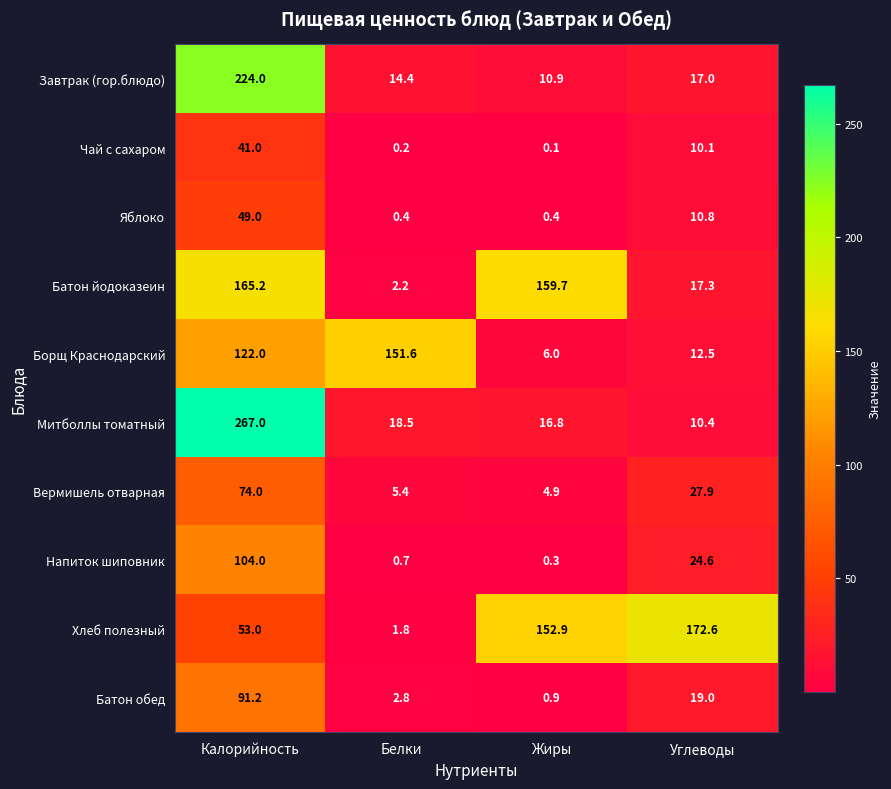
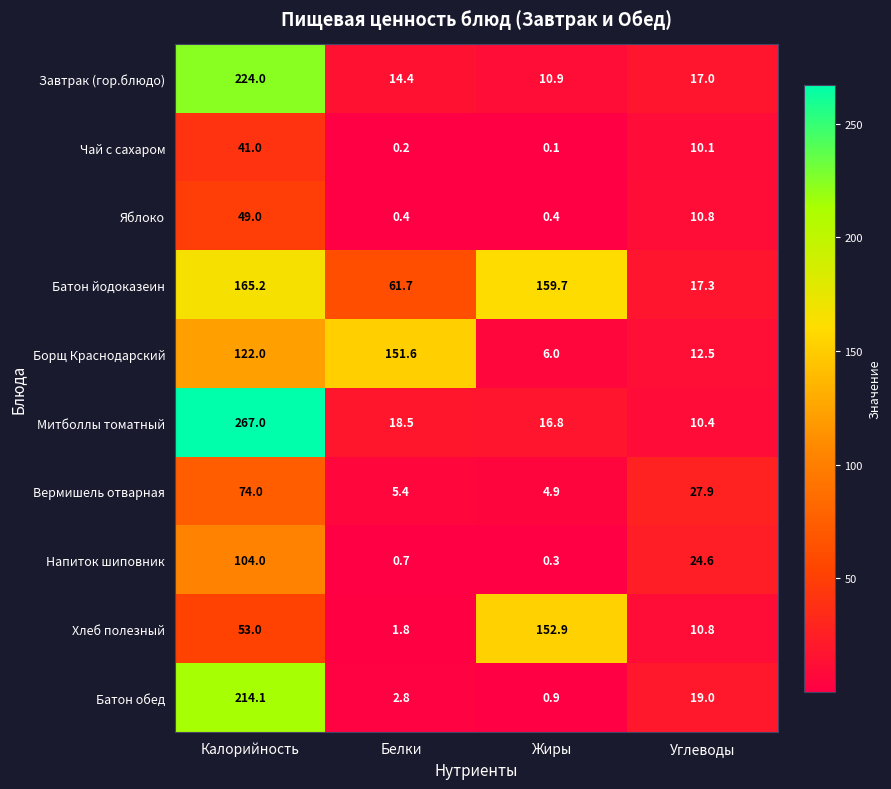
Батон йодоказеин, Белки: 2.2 -> 61.7
Хлеб полезный, Углеводы: 172.6 -> 10.8
Батон обед, Калорийность: 91.2 -> 214.1
